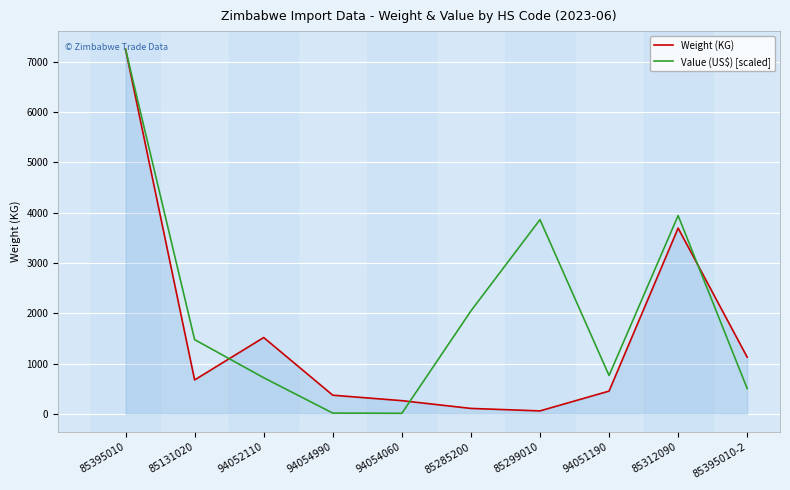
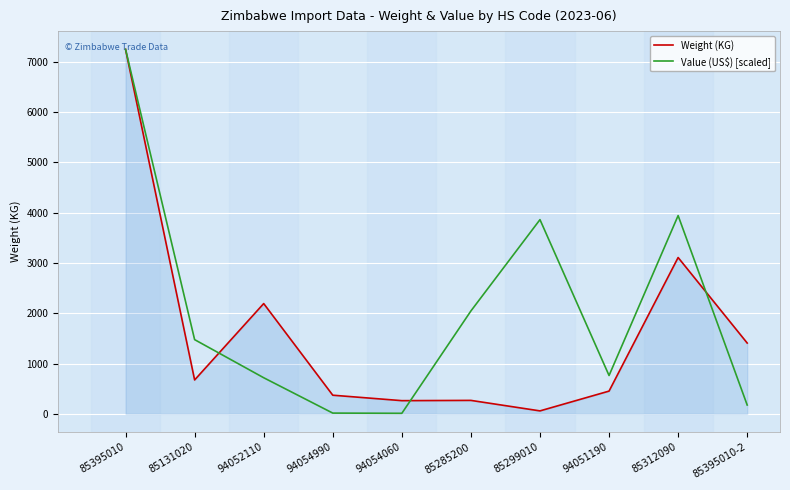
Weight (KG), 94052110: 1500 -> 2200
Weight (KG), 85285200: 100 -> 300
Weight (KG), 85312090: 3700 -> 3100
Weight (KG), 85395010-2: 1100 -> 1400
Value (US$) [scaled], 85395010-2: 500 -> 200
